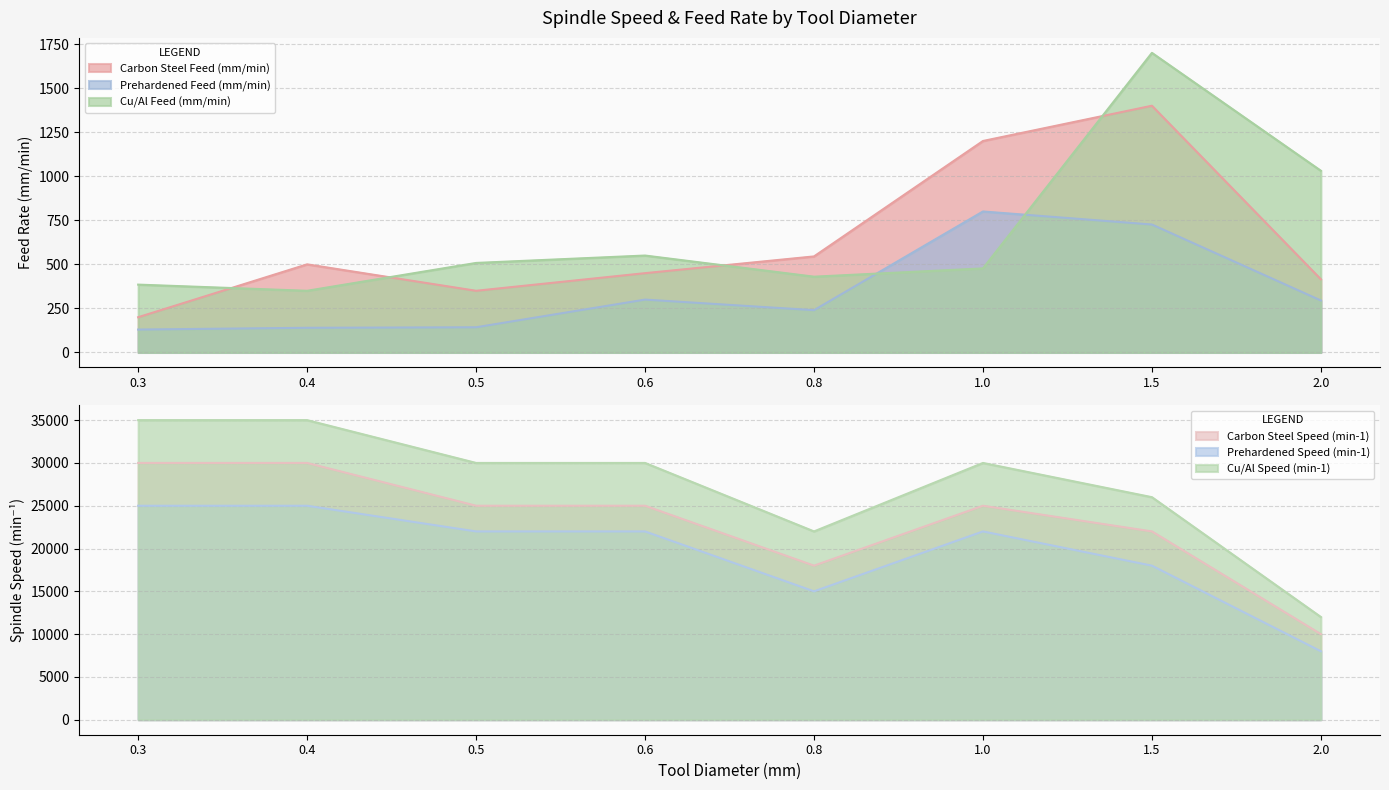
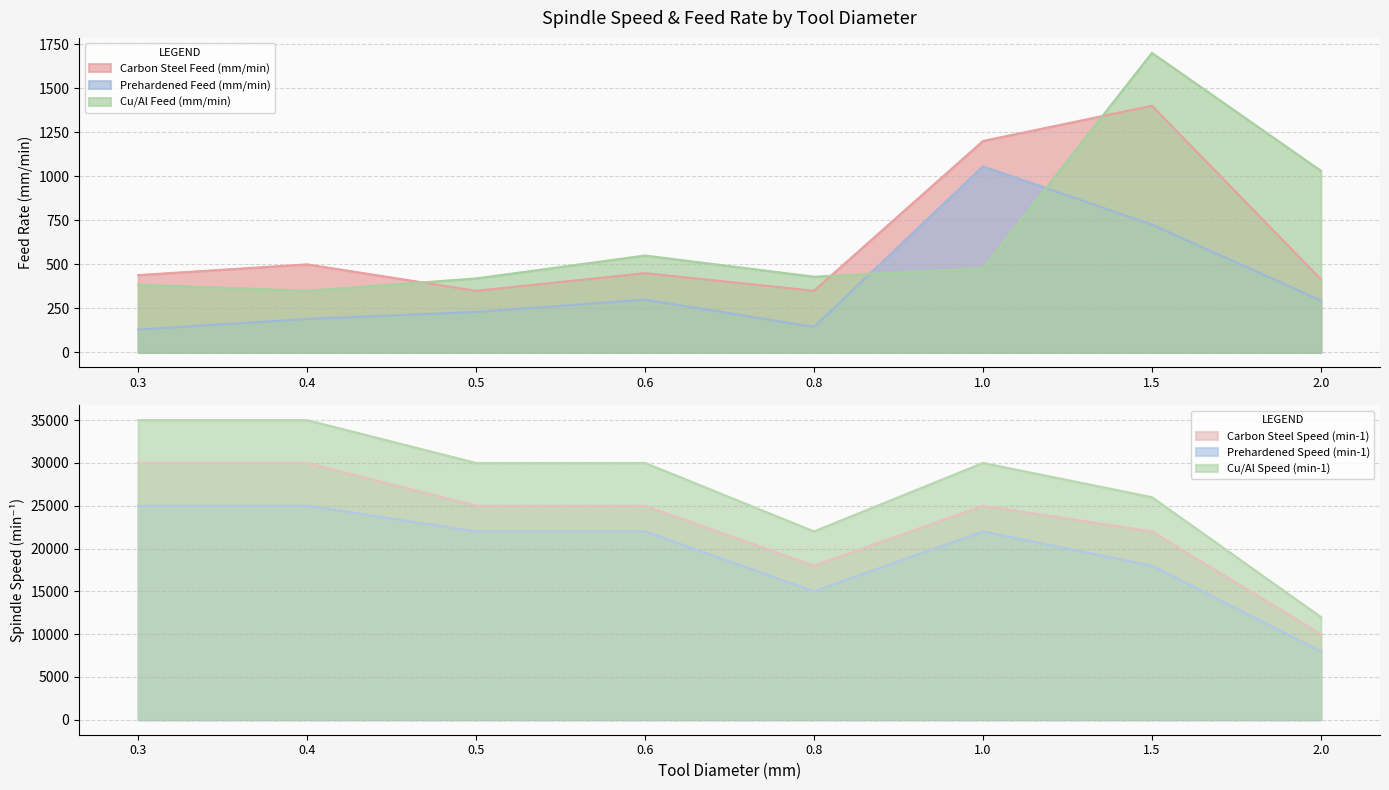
Spindle Speed & Feed Rate by Tool Diameter, Carbon Steel Feed (mm/min), 0.3: 200 -> 440
Spindle Speed & Feed Rate by Tool Diameter, Prehardened Feed (mm/min), 0.4: 140 -> 190
Spindle Speed & Feed Rate by Tool Diameter, Prehardened Feed (mm/min), 0.5: 140 -> 230
Spindle Speed & Feed Rate by Tool Diameter, Cu/Al Feed (mm/min), 0.5: 510 -> 420
Spindle Speed & Feed Rate by Tool Diameter, Carbon Steel Feed (mm/min), 0.8: 550 -> 350
Spindle Speed & Feed Rate by Tool Diameter, Prehardened Feed (mm/min), 0.8: 240 -> 150
Spindle Speed & Feed Rate by Tool Diameter, Prehardened Feed (mm/min), 1.0: 800 -> 1060
